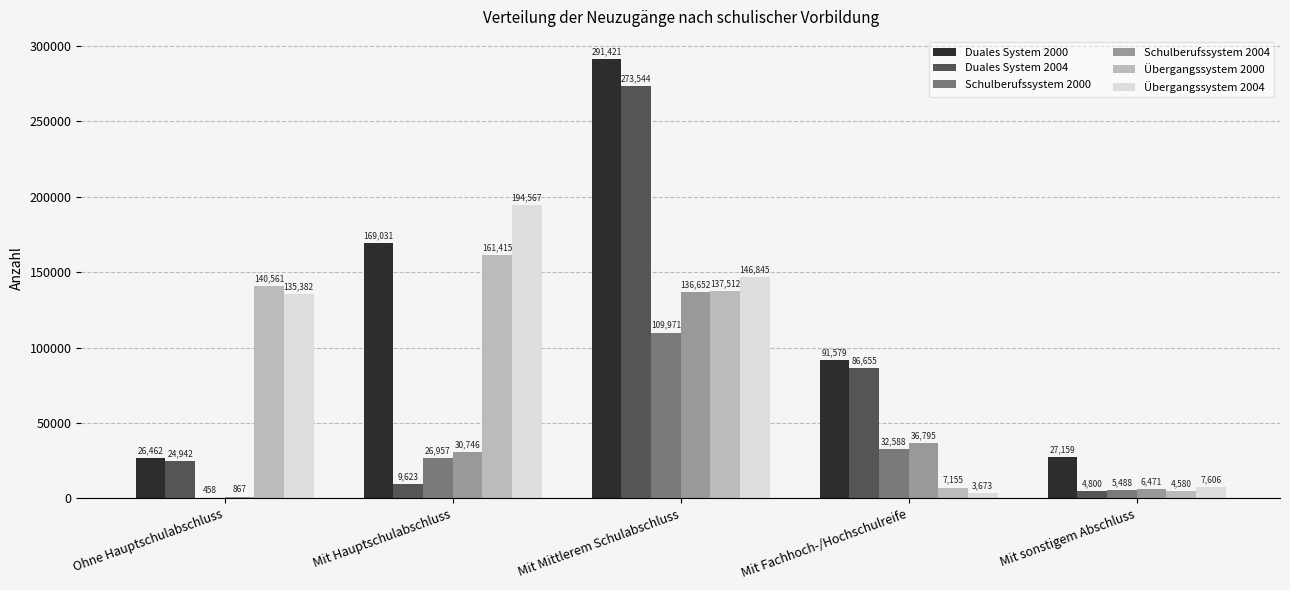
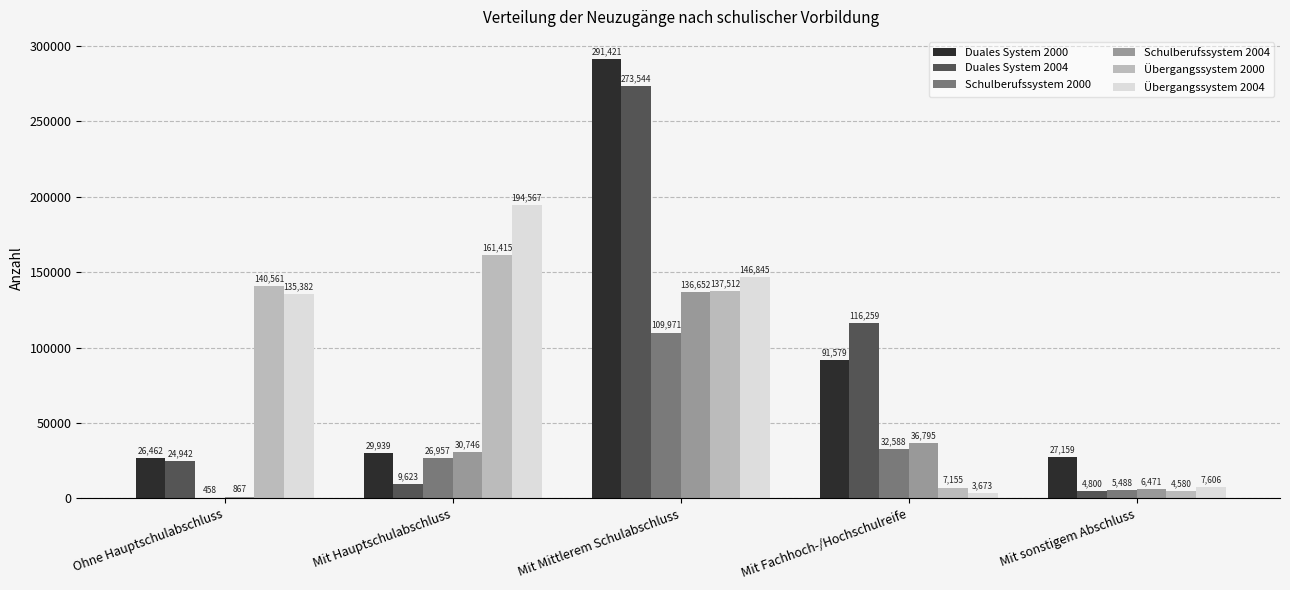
Duales System 2000, Mit Hauptschulabschluss: 169,031 -> 29,939
Duales System 2004, Mit Fachhoch-/Hochschulreife: 86,655 -> 116,259
